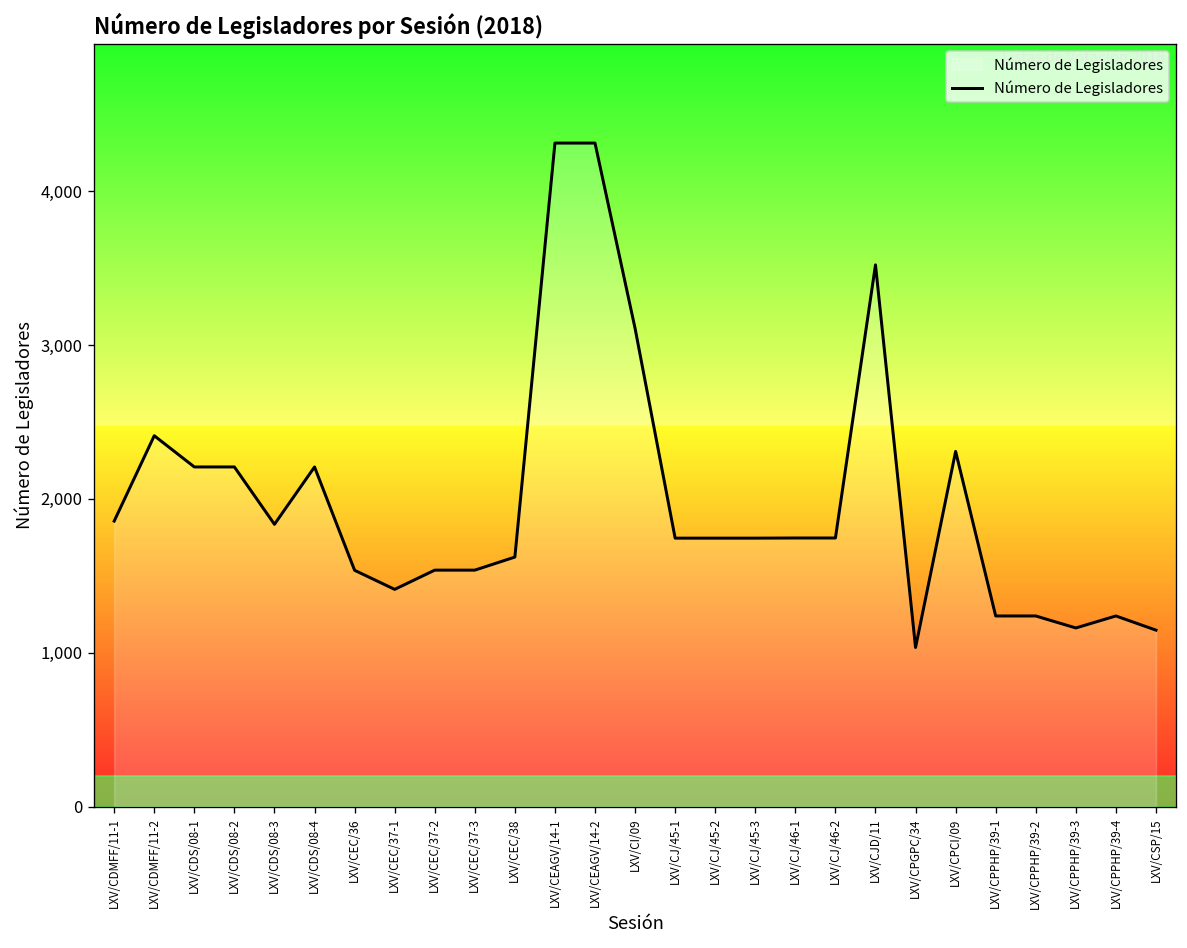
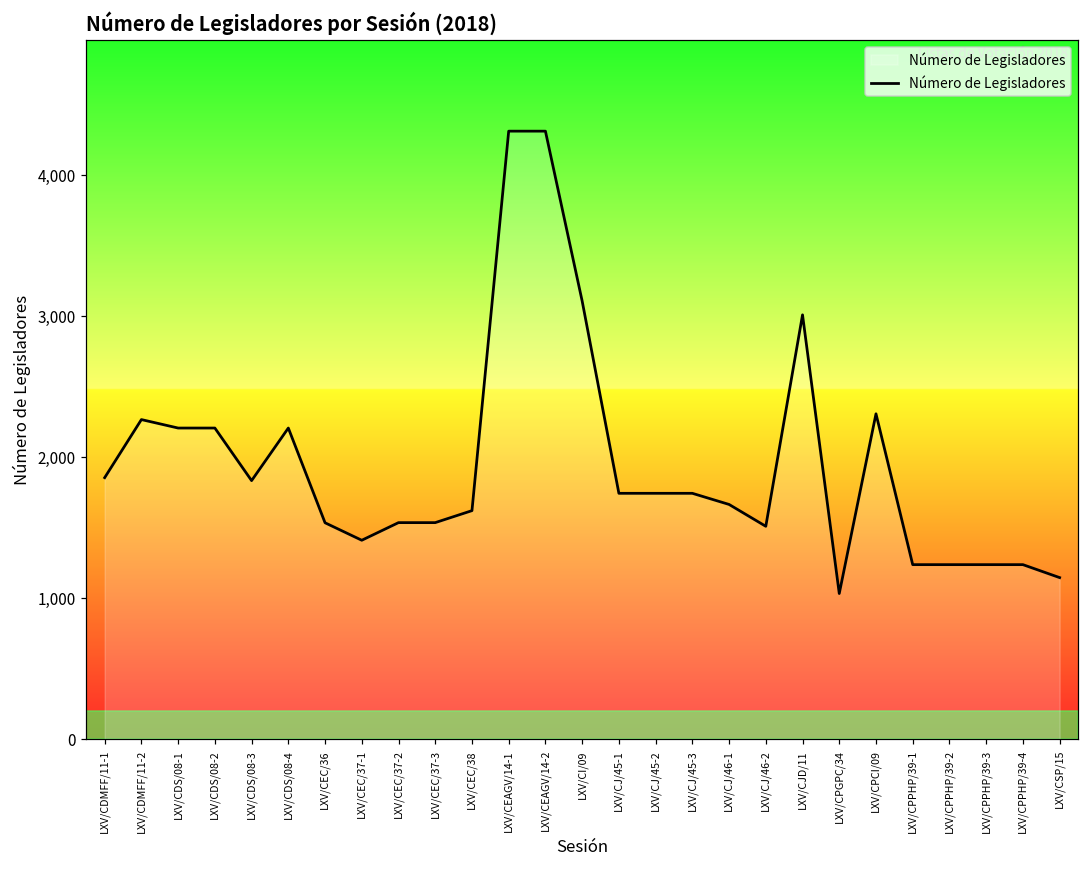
LXV/CDMFF/11-2: 2,410 -> 2,270
LXV/CJ/46-1: 1,750 -> 1,670
LXV/CJ/46-2: 1,750 -> 1,510
LXV/CJD/11: 3,520 -> 3,010
LXV/CPPHP/39-3: 1,160 -> 1,240
